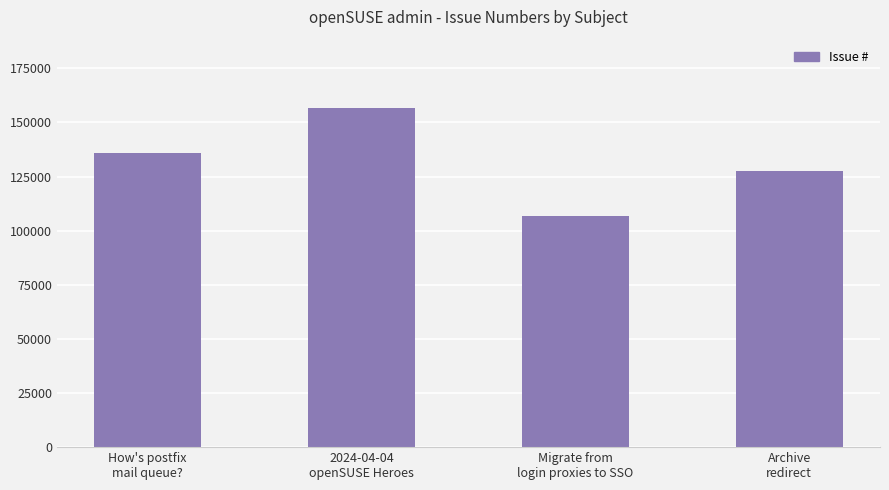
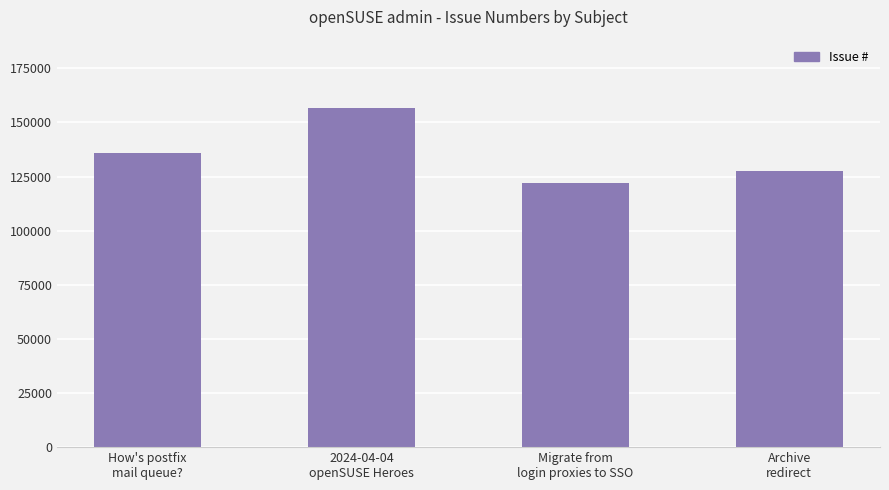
Migrate from login proxies to SSO: 107000 -> 122000
